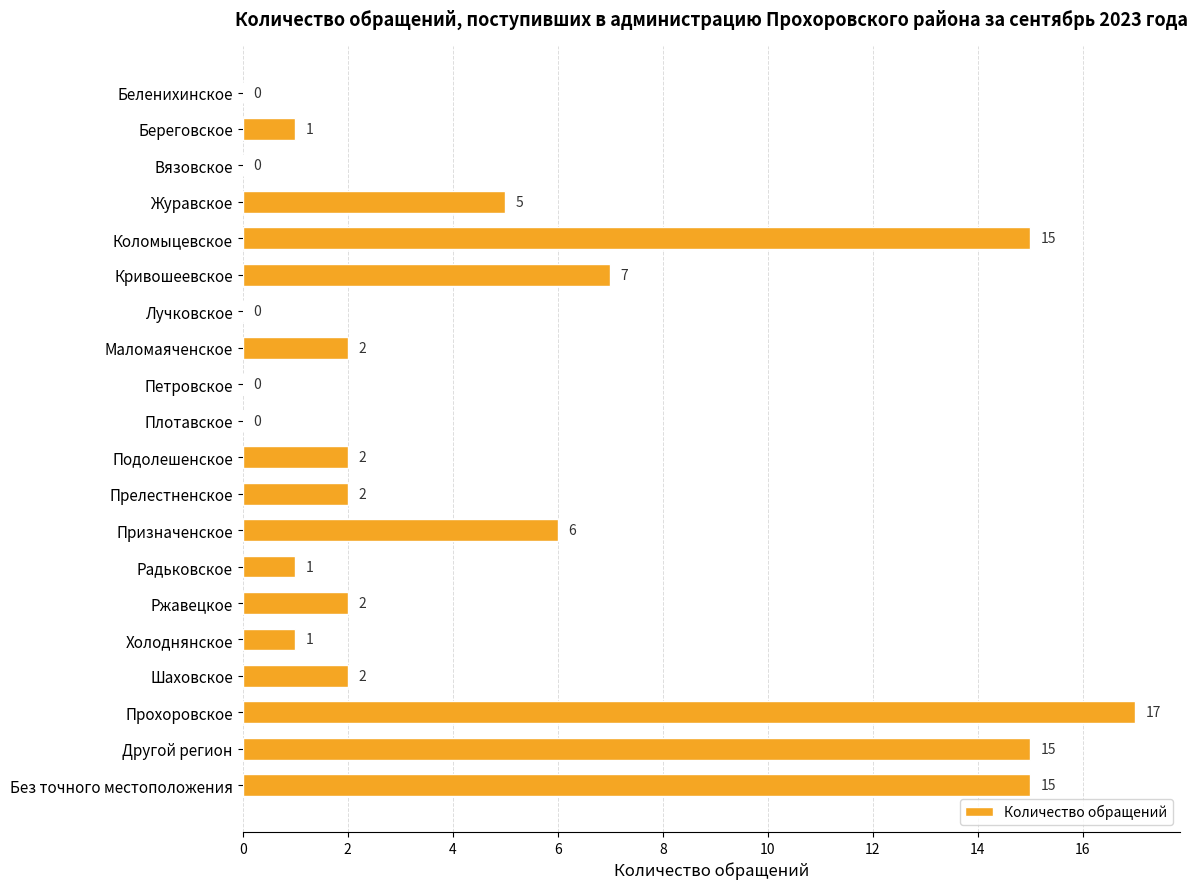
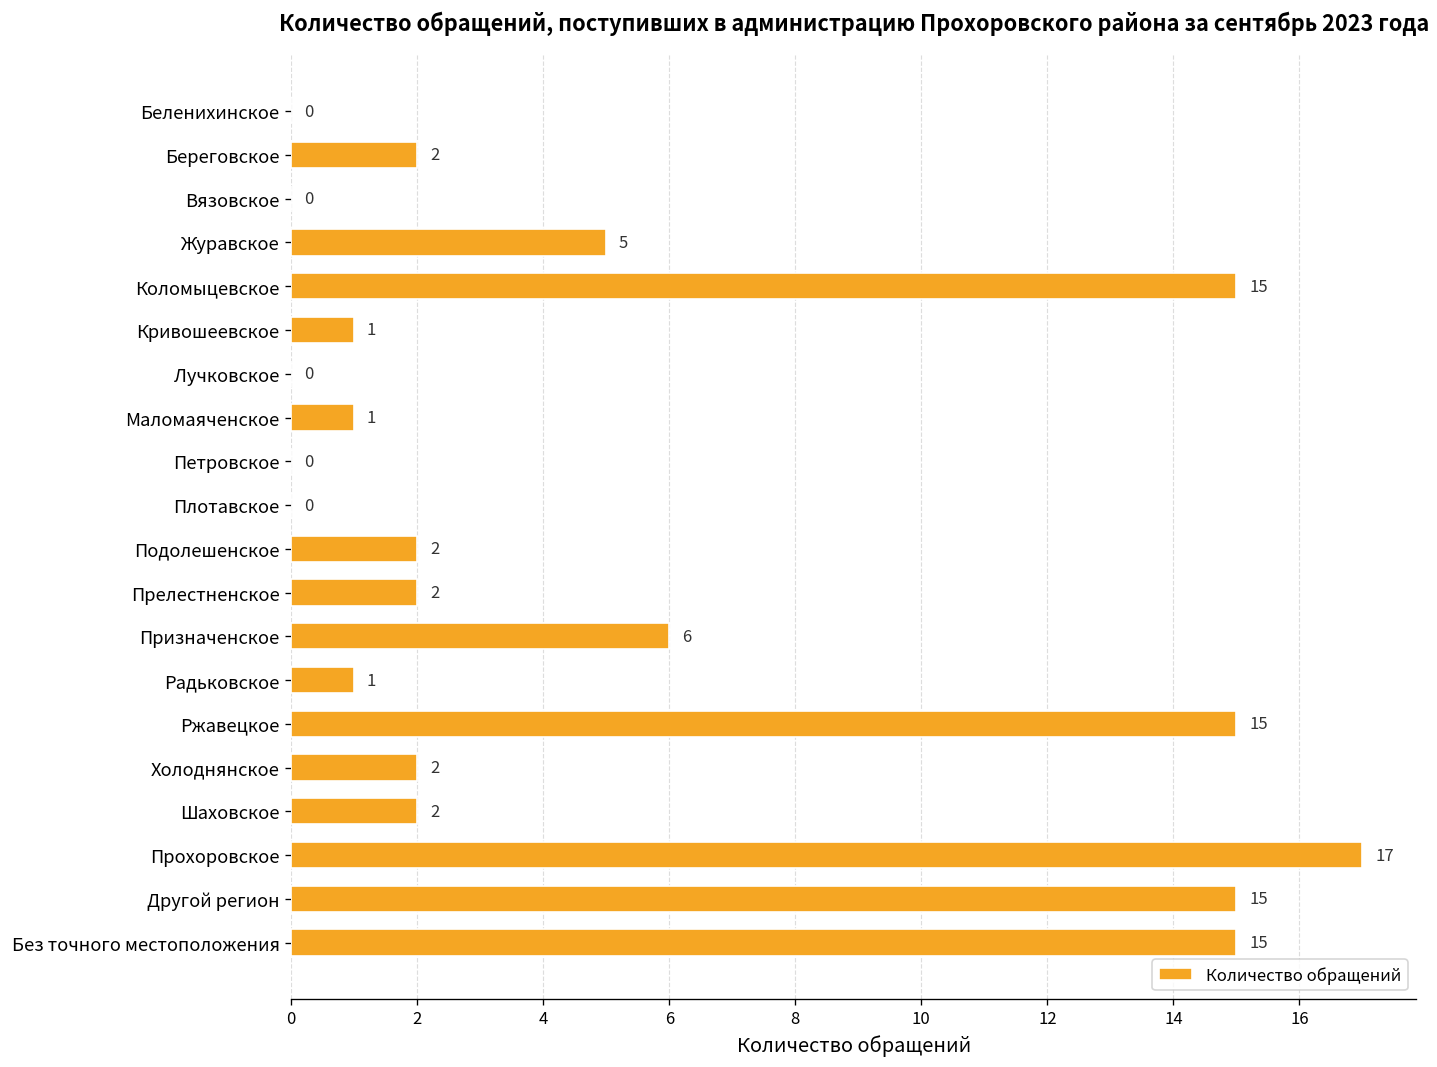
Береговское: 1 -> 2
Кривошеевское: 7 -> 1
Маломаяченское: 2 -> 1
Ржавецкое: 2 -> 15
Холоднянское: 1 -> 2
